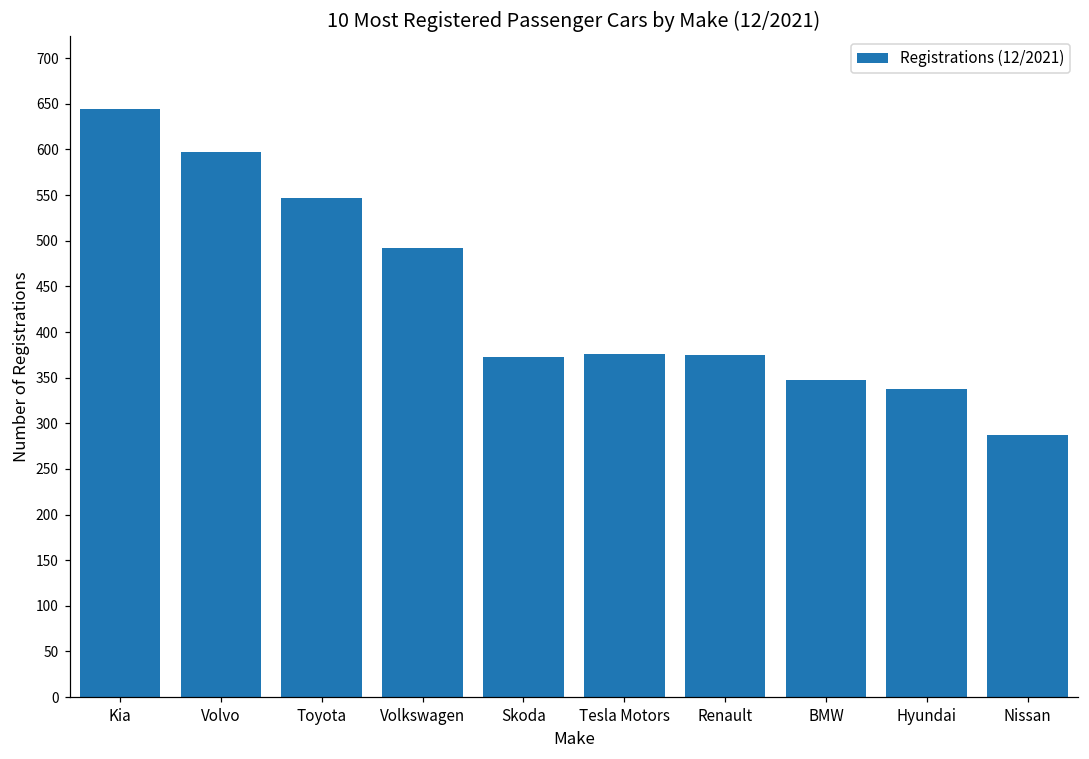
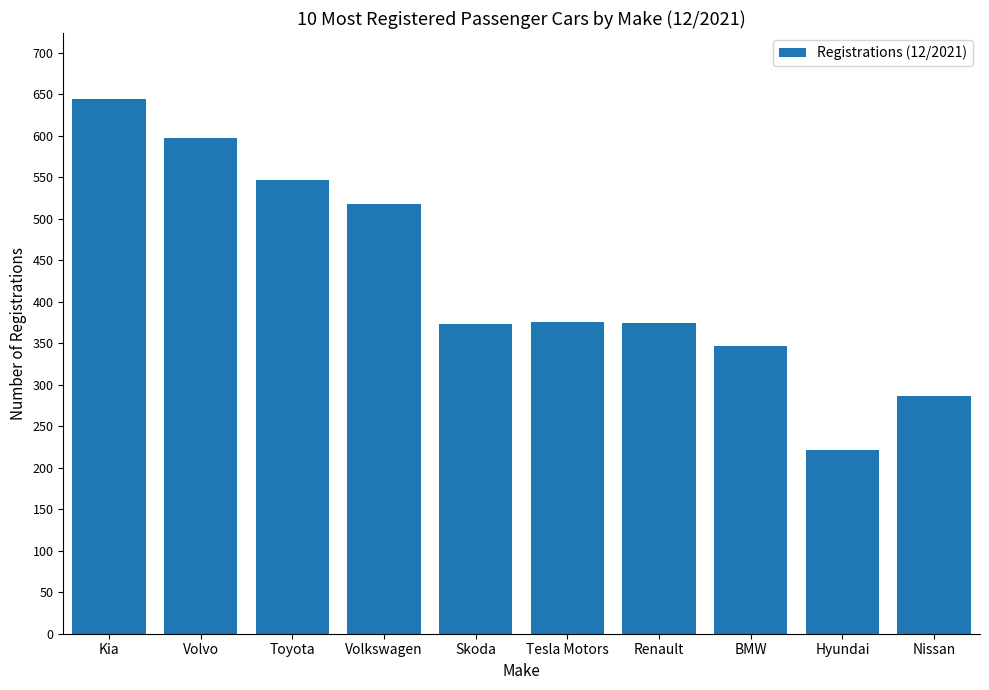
Volkswagen: 490 -> 520
Hyundai: 340 -> 220
